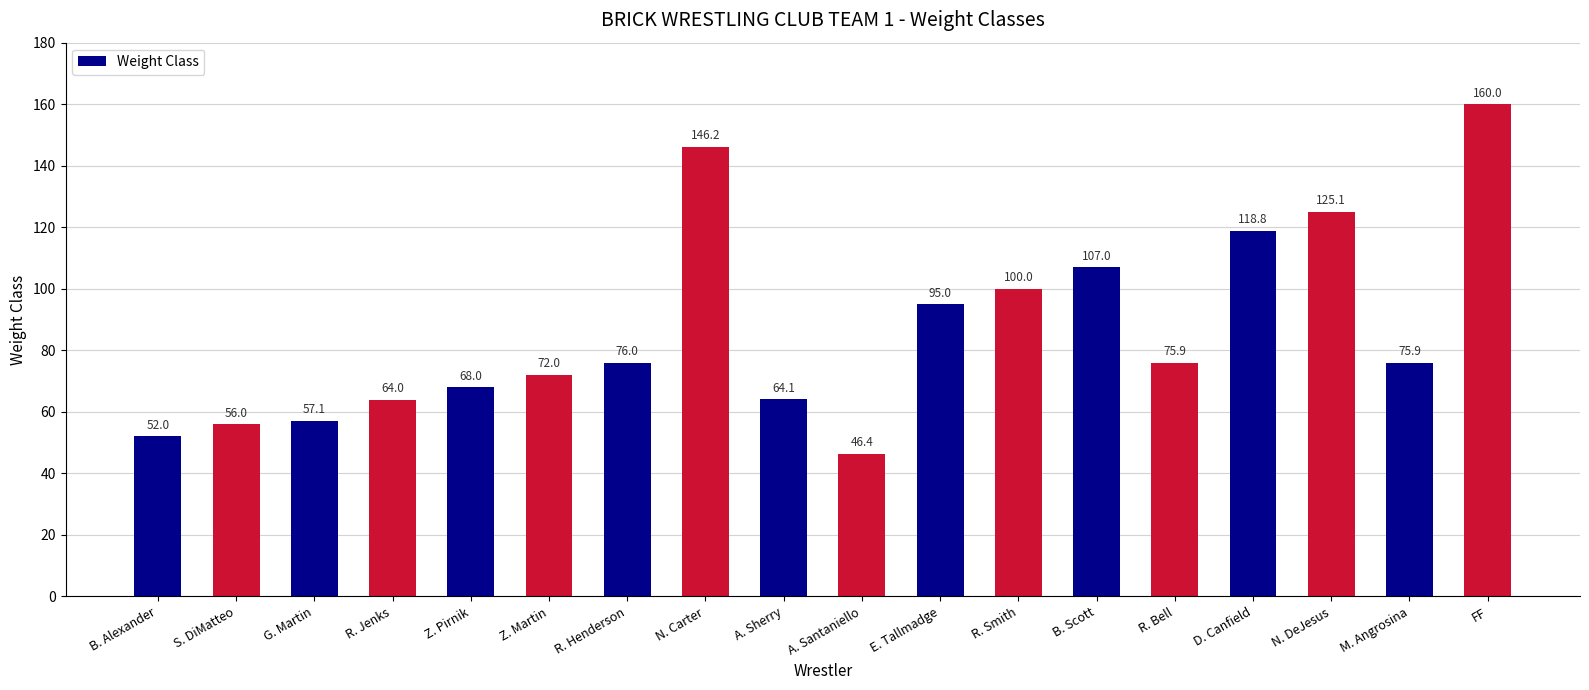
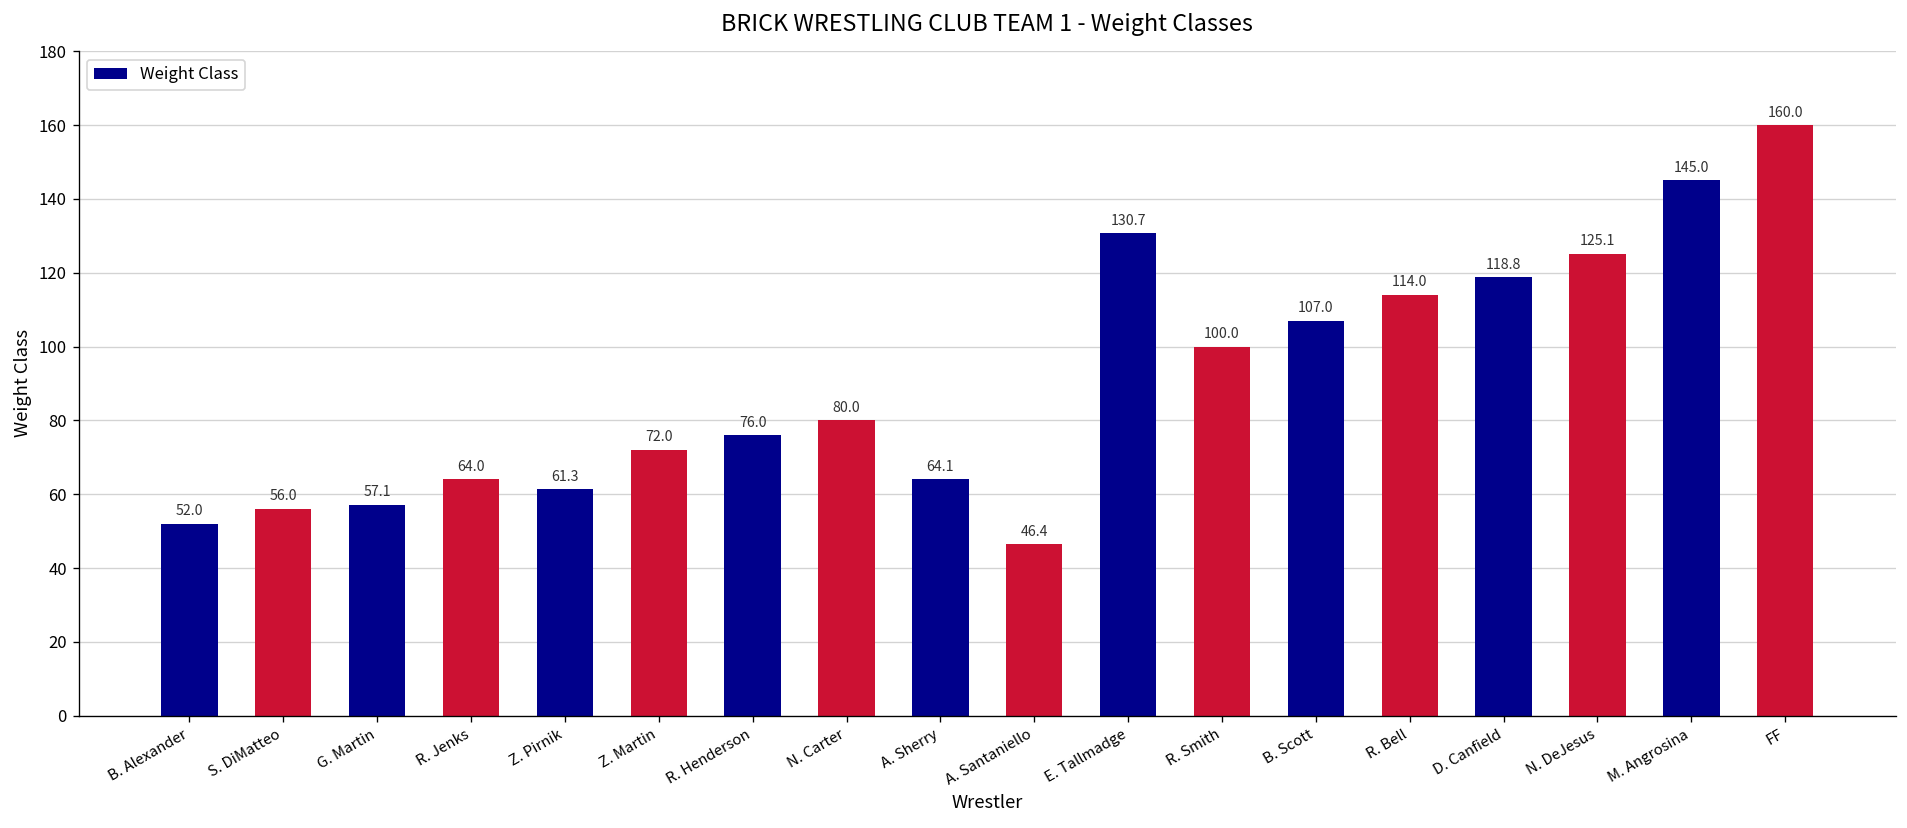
Z. Pirnik: 68.0 -> 61.3
N. Carter: 146.2 -> 80.0
E. Tallmadge: 95.0 -> 130.7
R. Bell: 75.9 -> 114.0
M. Angrosina: 75.9 -> 145.0
